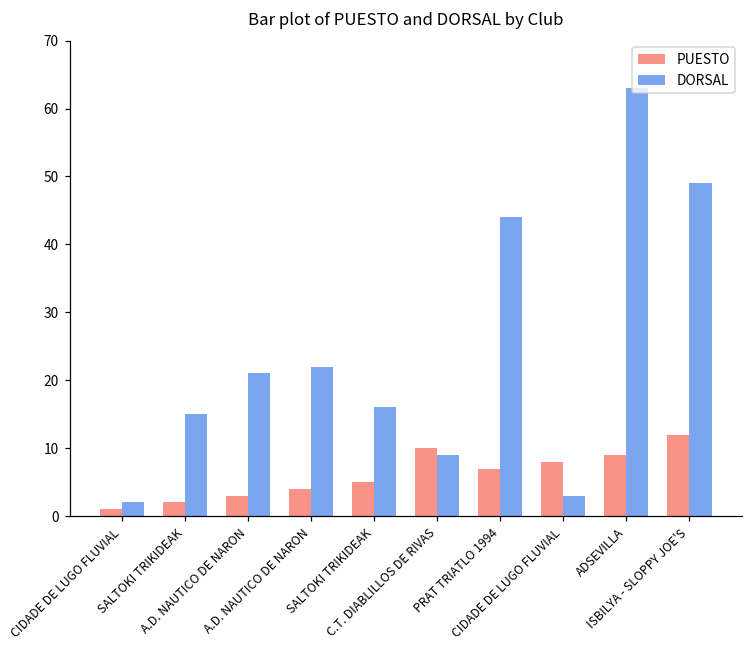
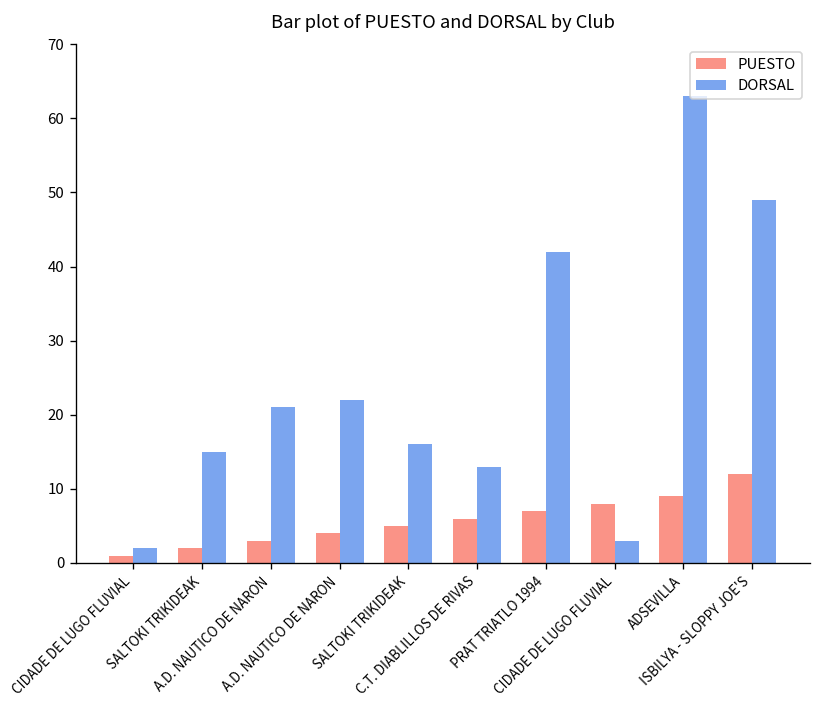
PUESTO, C.T. DIABLILLOS DE RIVAS: 10 -> 6
DORSAL, C.T. DIABLILLOS DE RIVAS: 9 -> 13
DORSAL, PRAT TRIATLO 1994: 44 -> 42
